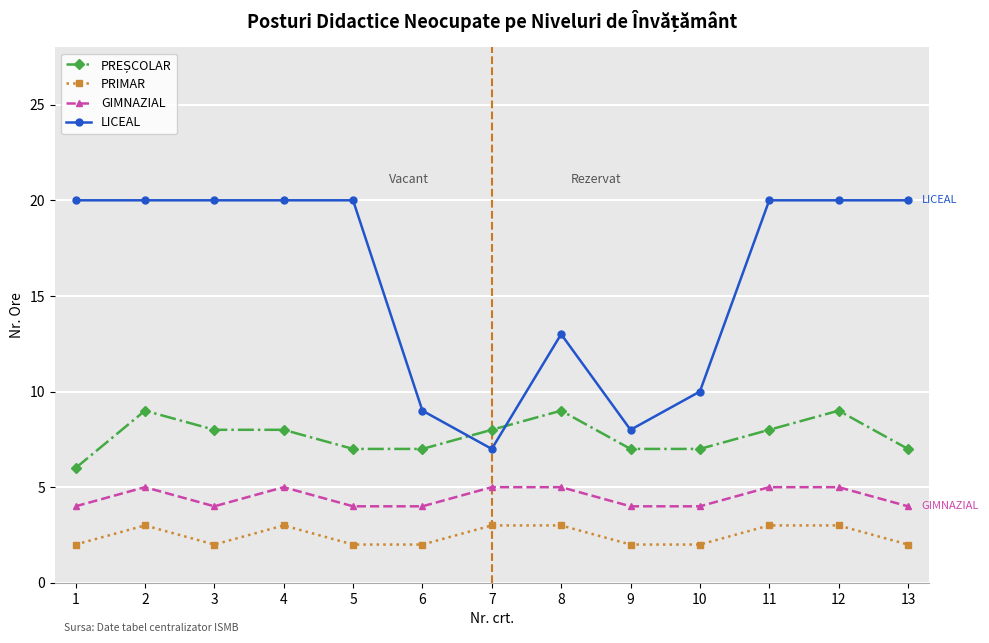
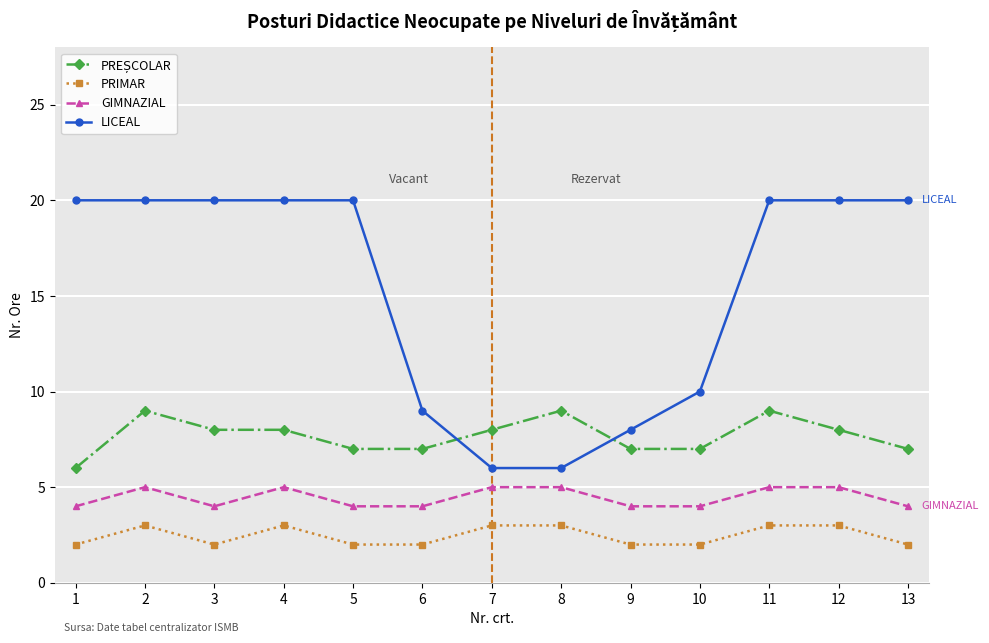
LICEAL, 7: 7 -> 6
LICEAL, 8: 13 -> 6
PREȘCOLAR, 11: 8 -> 9
PREȘCOLAR, 12: 9 -> 8
